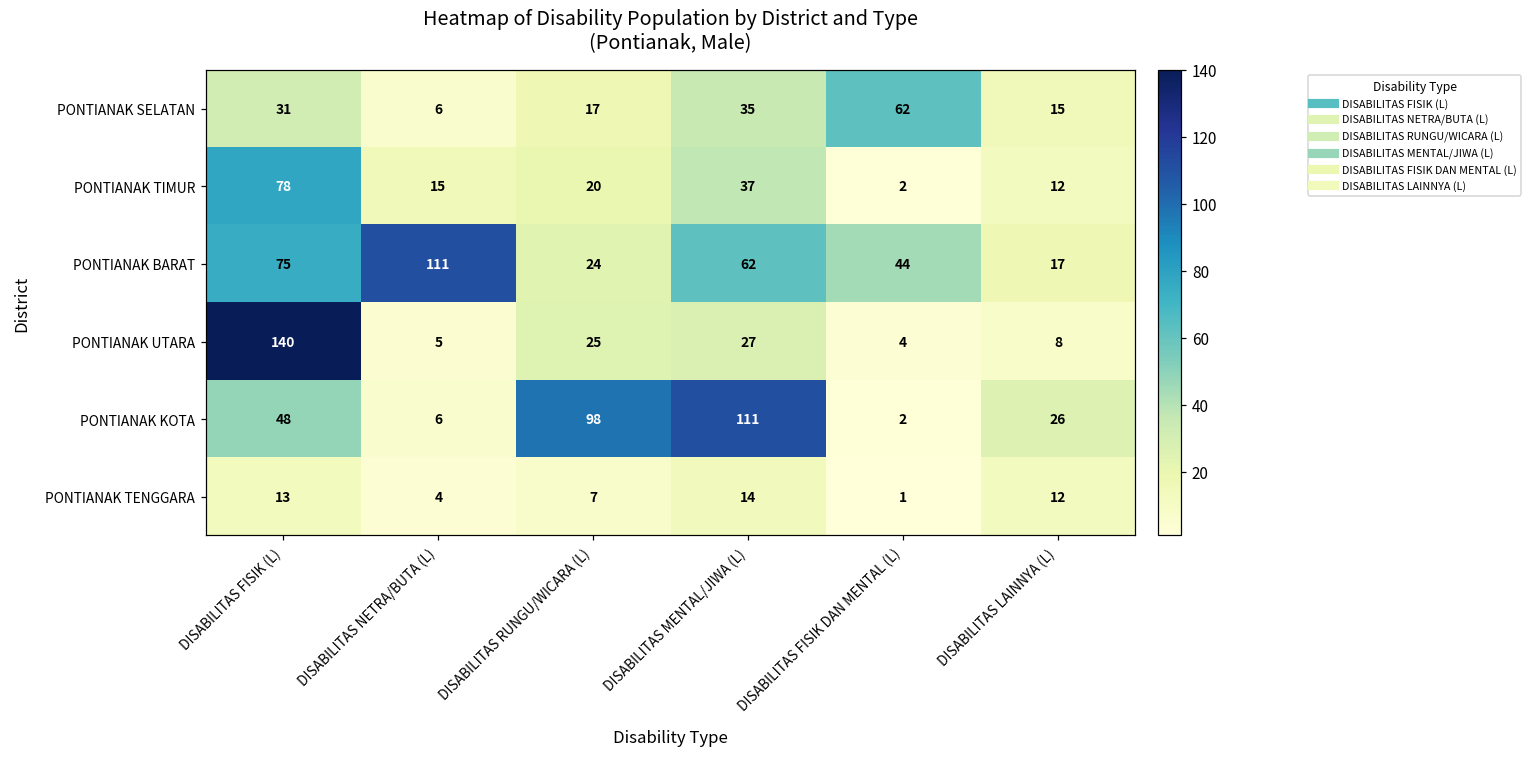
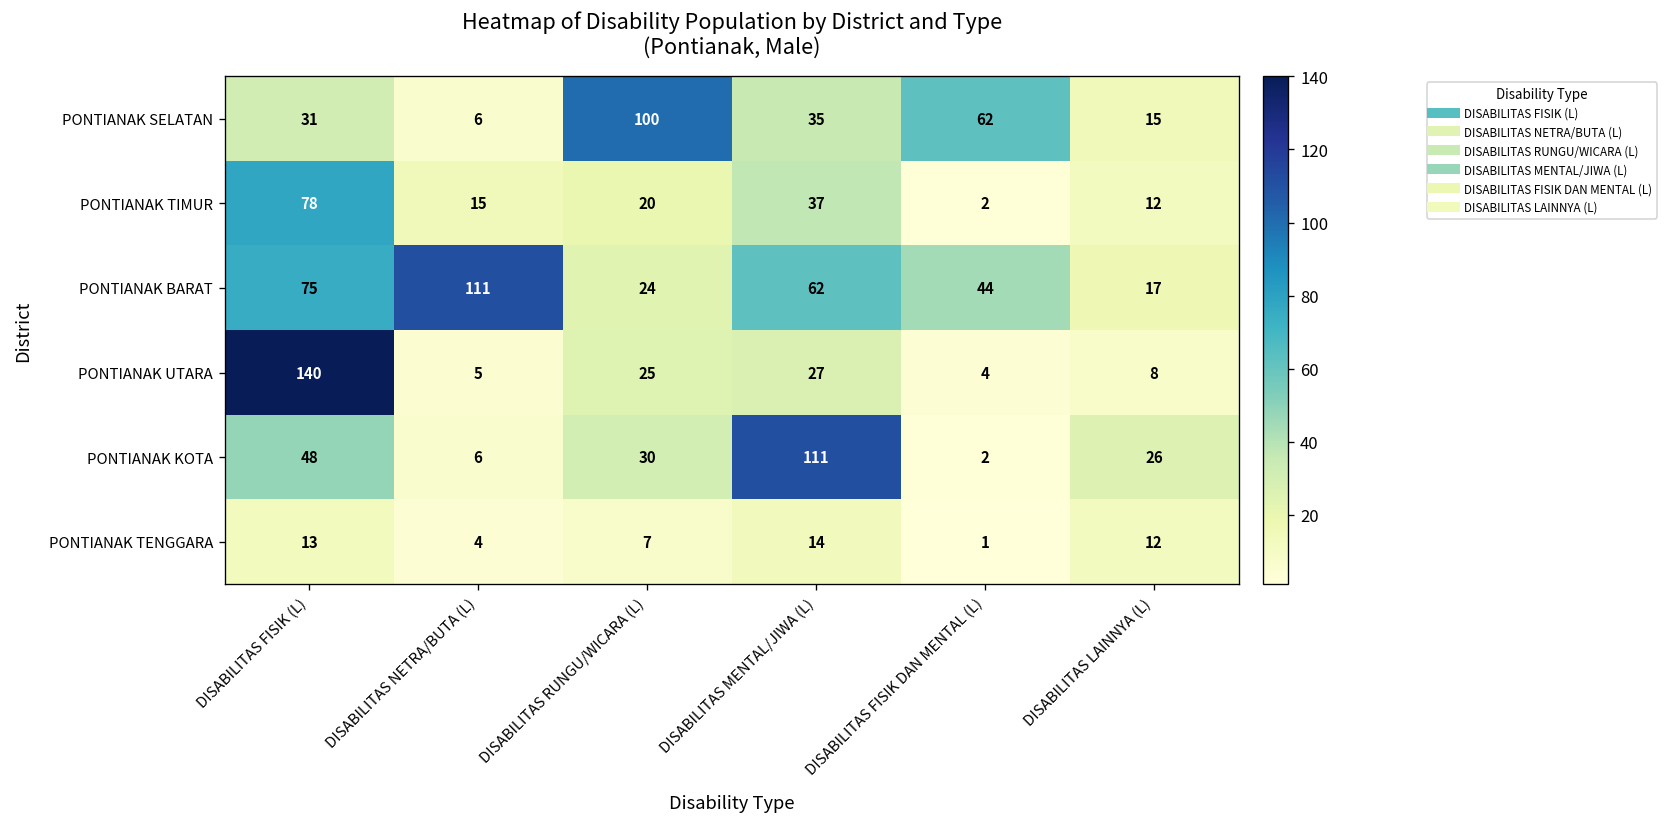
PONTIANAK SELATAN, DISABILITAS RUNGU/WICARA (L): 17 -> 100
PONTIANAK KOTA, DISABILITAS RUNGU/WICARA (L): 98 -> 30
